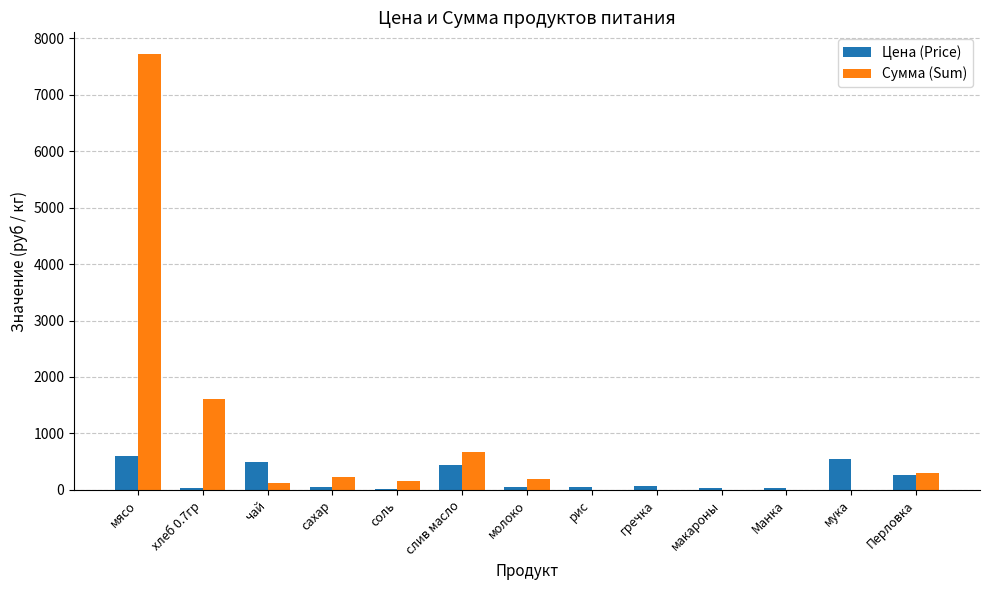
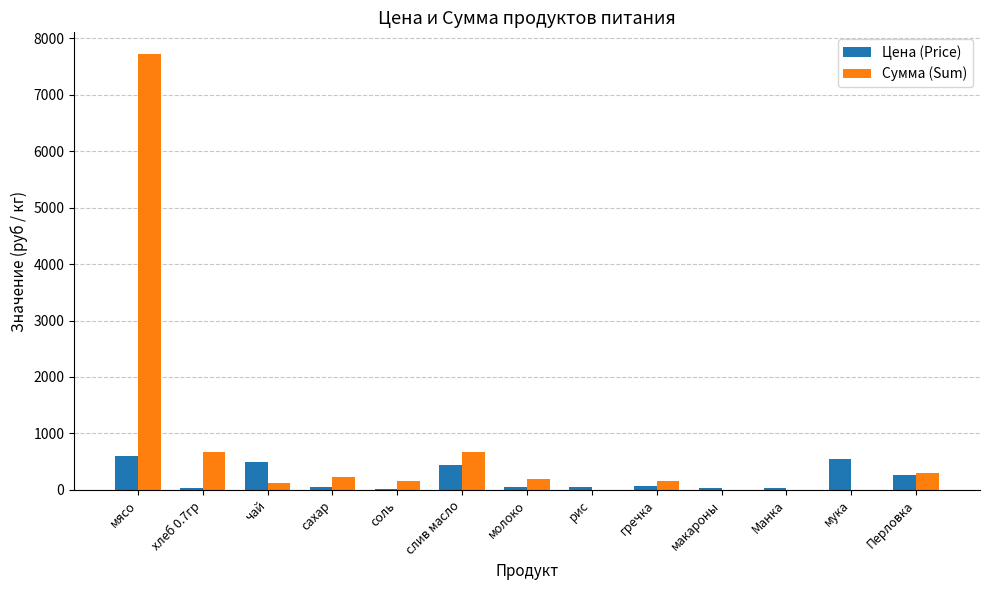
Сумма (Sum), хлеб 0.7гр: 1600 -> 700
Сумма (Sum), гречка: 0 -> 200
